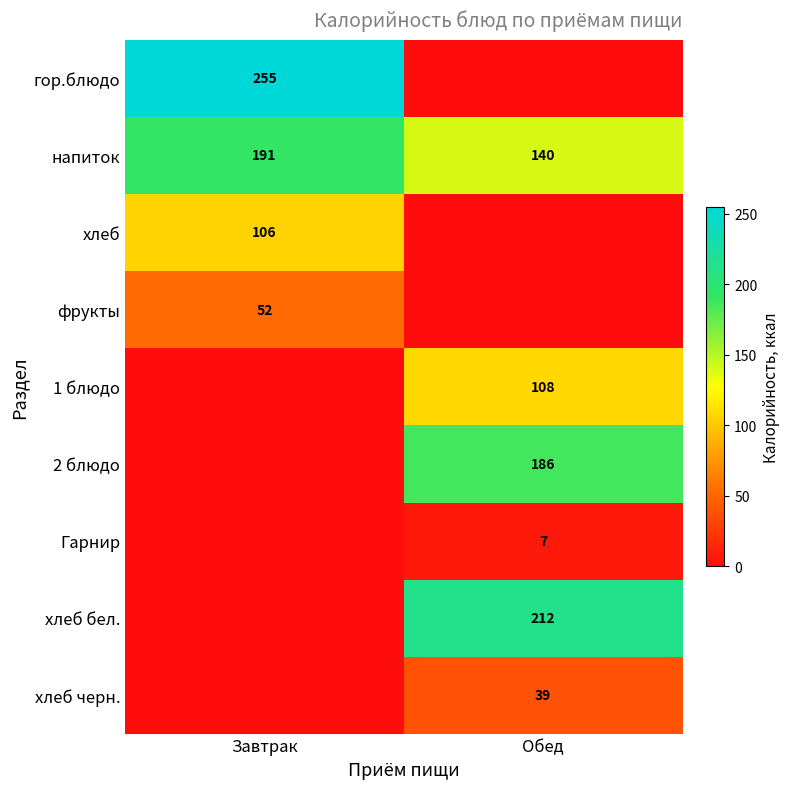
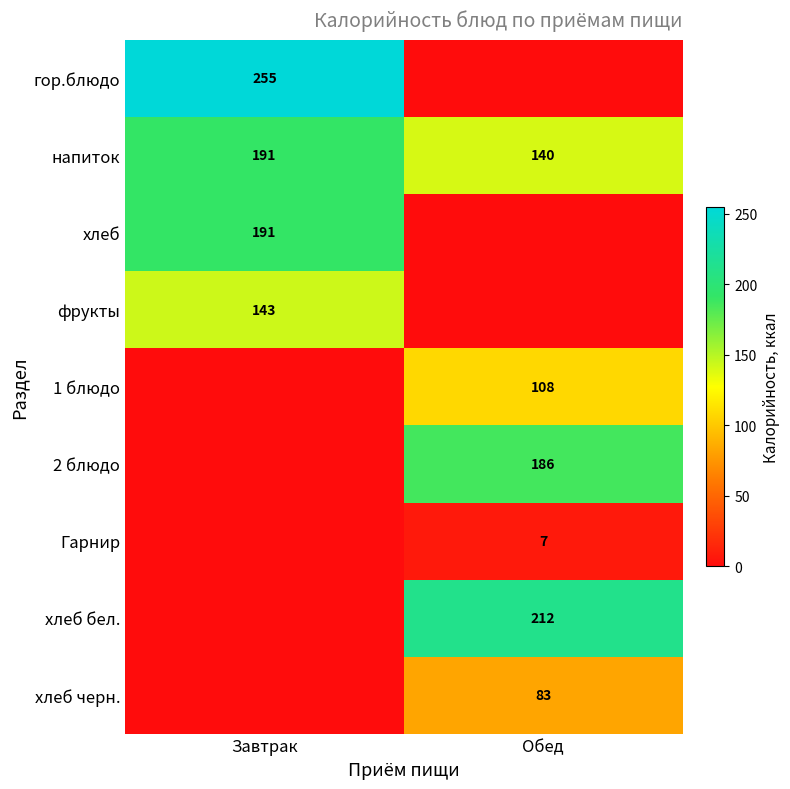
хлеб, Завтрак: 106 -> 191
фрукты, Завтрак: 52 -> 143
хлеб черн., Обед: 39 -> 83
